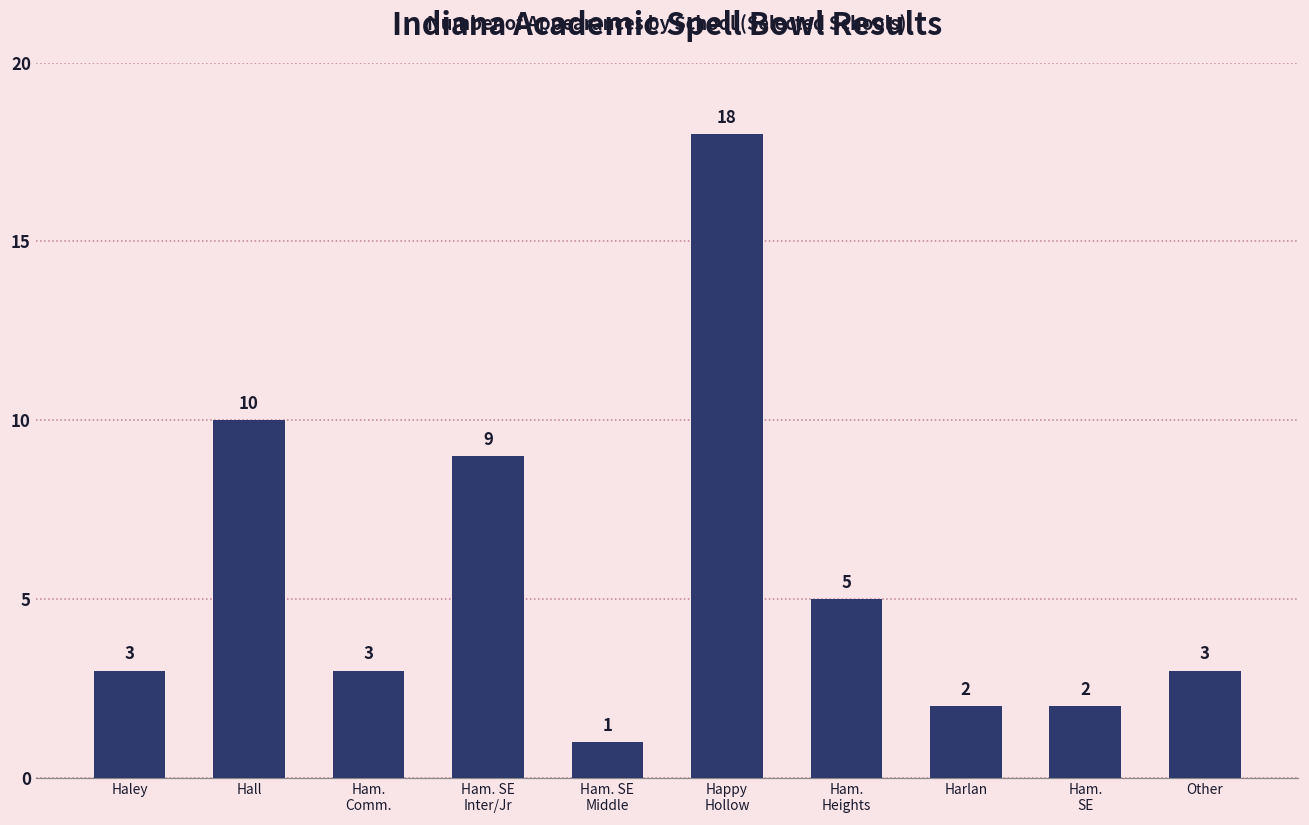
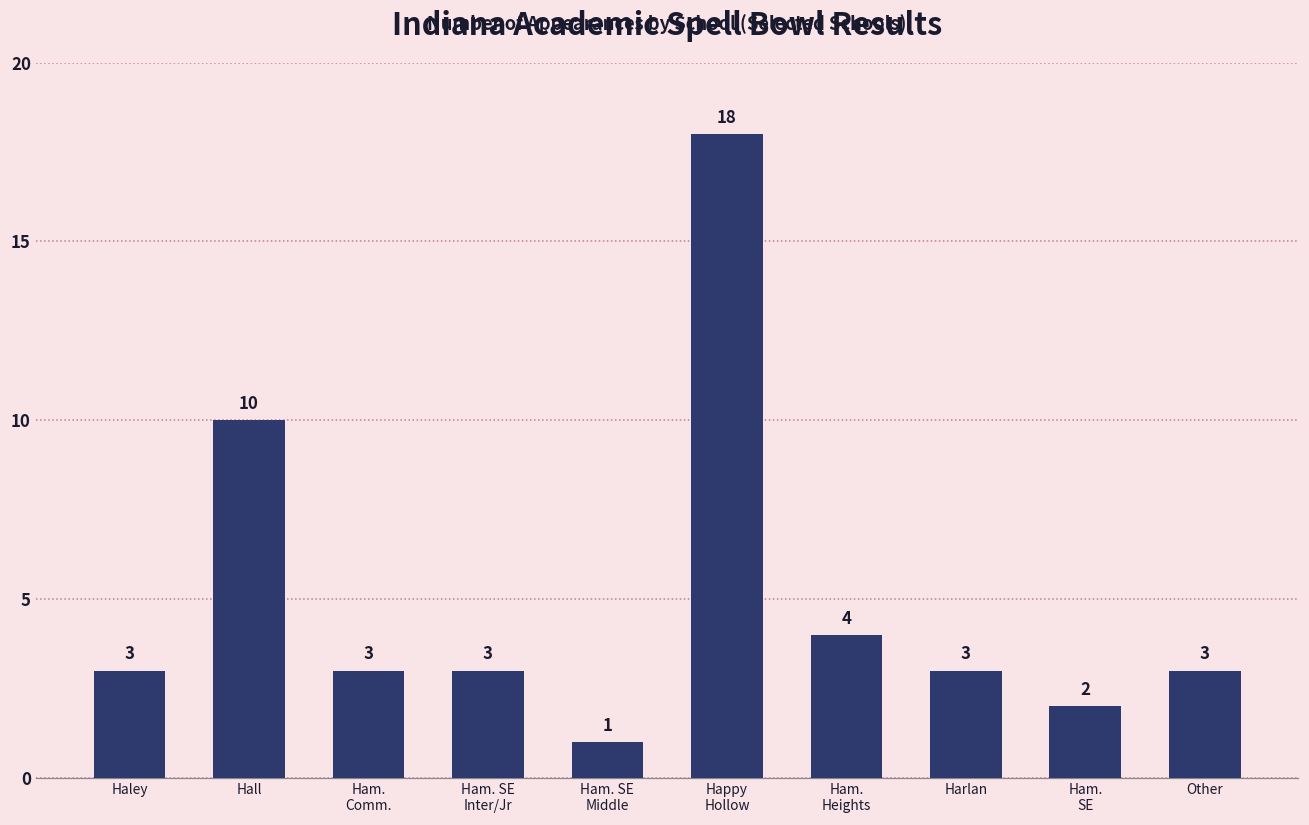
Ham. SE Inter/Jr: 9 -> 3
Ham. Heights: 5 -> 4
Harlan: 2 -> 3
